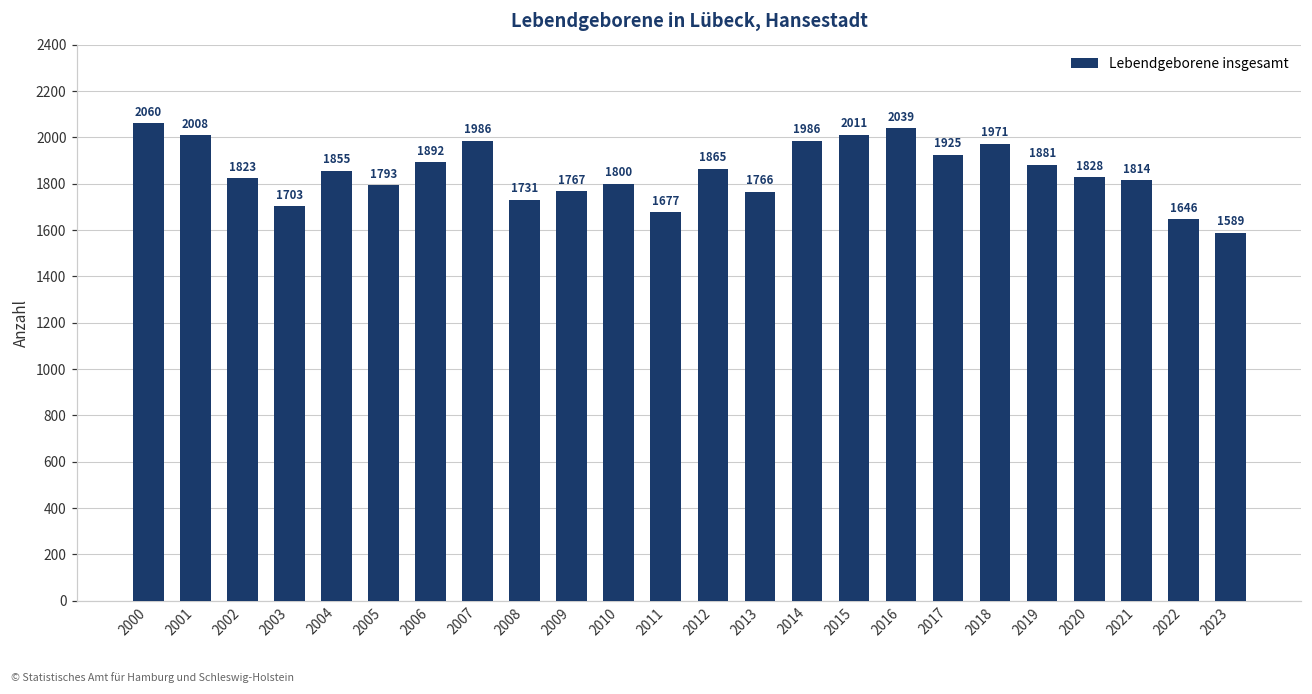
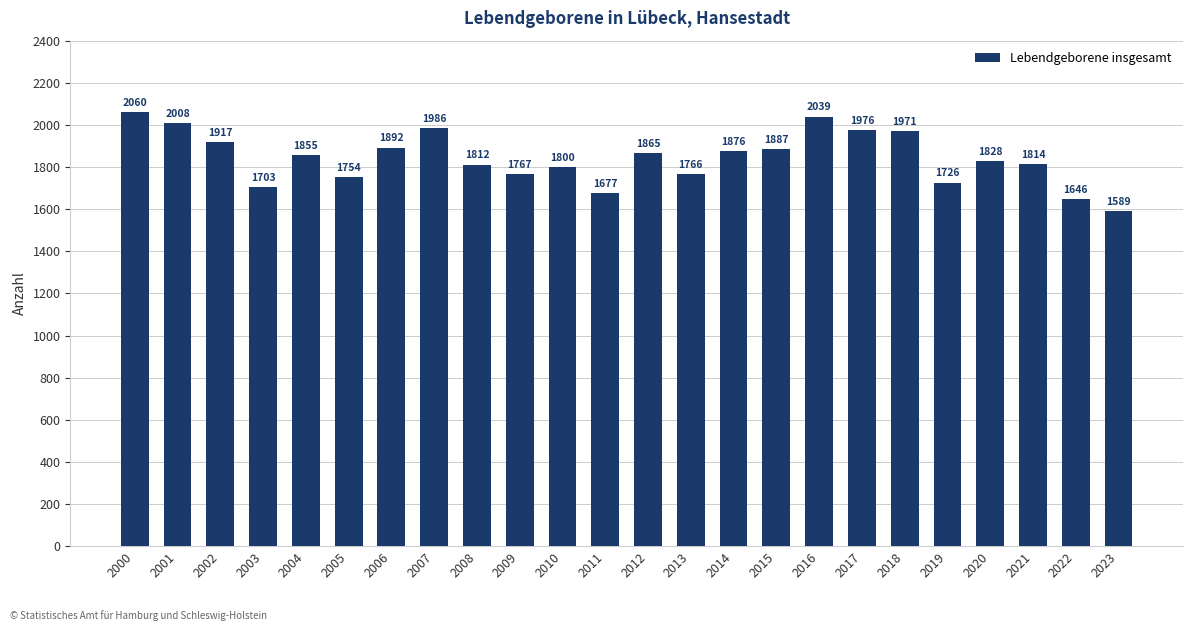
2002: 1823 -> 1917
2005: 1793 -> 1754
2008: 1731 -> 1812
2014: 1986 -> 1876
2015: 2011 -> 1887
2017: 1925 -> 1976
2019: 1881 -> 1726
